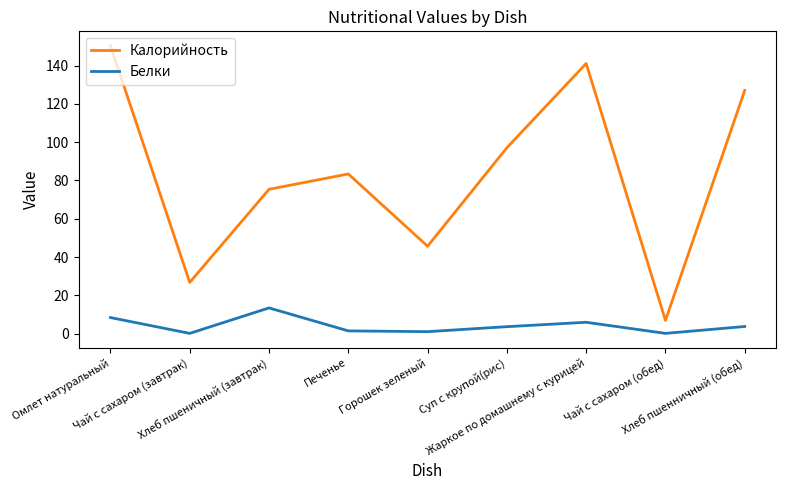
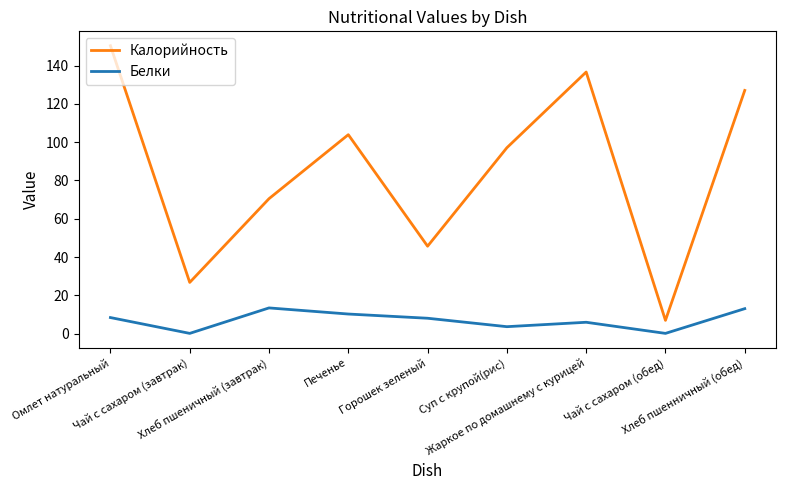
Калорийность, Хлеб пшеничный (завтрак): 75 -> 71
Калорийность, Печенье: 83 -> 104
Белки, Печенье: 2 -> 10
Белки, Горошек зеленый: 1 -> 8
Калорийность, Жаркое по домашнему с курицей: 141 -> 137
Белки, Хлеб пшенничный (обед): 4 -> 13
